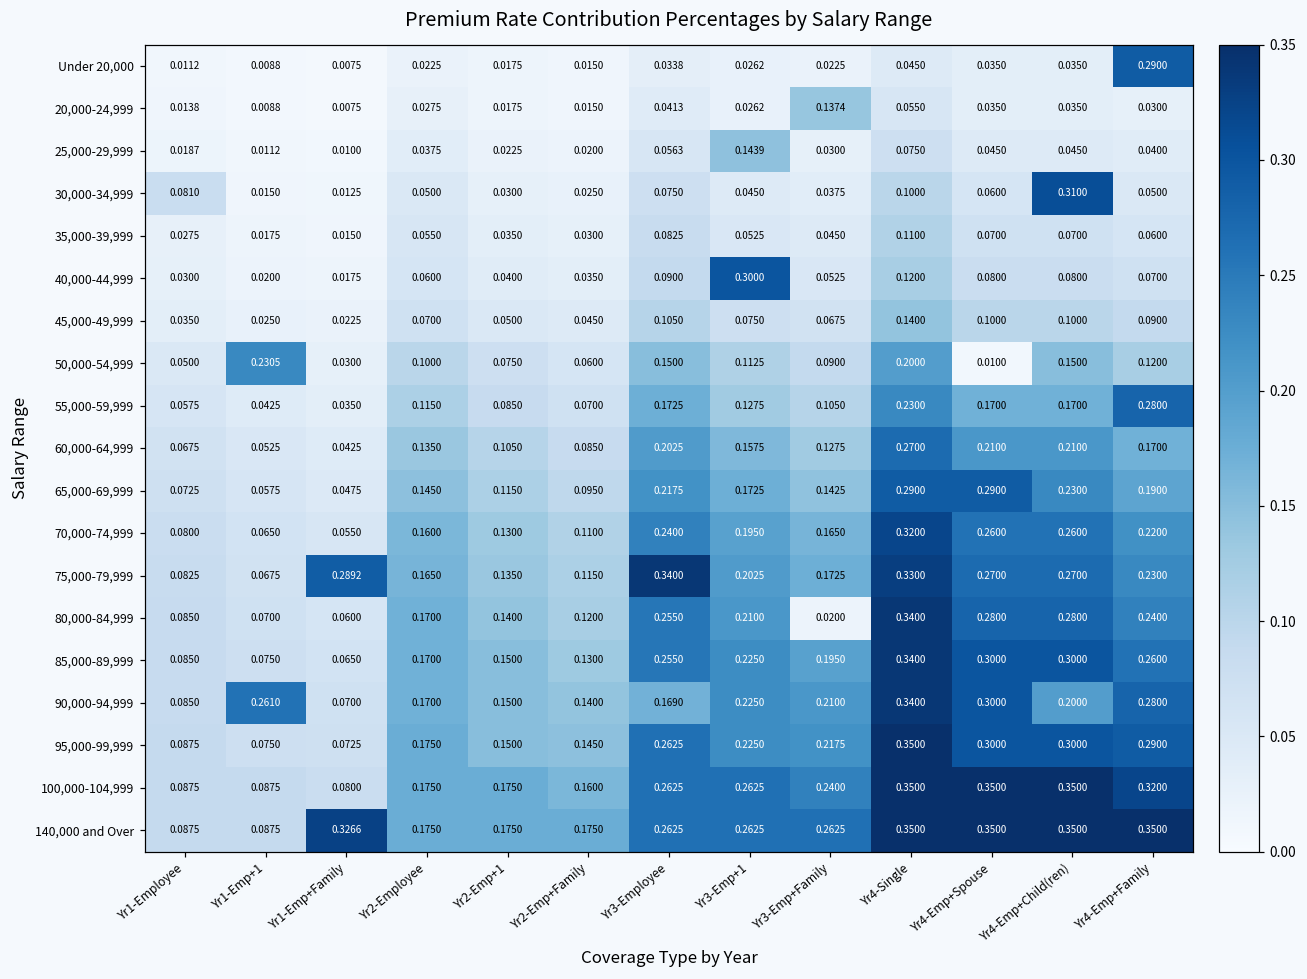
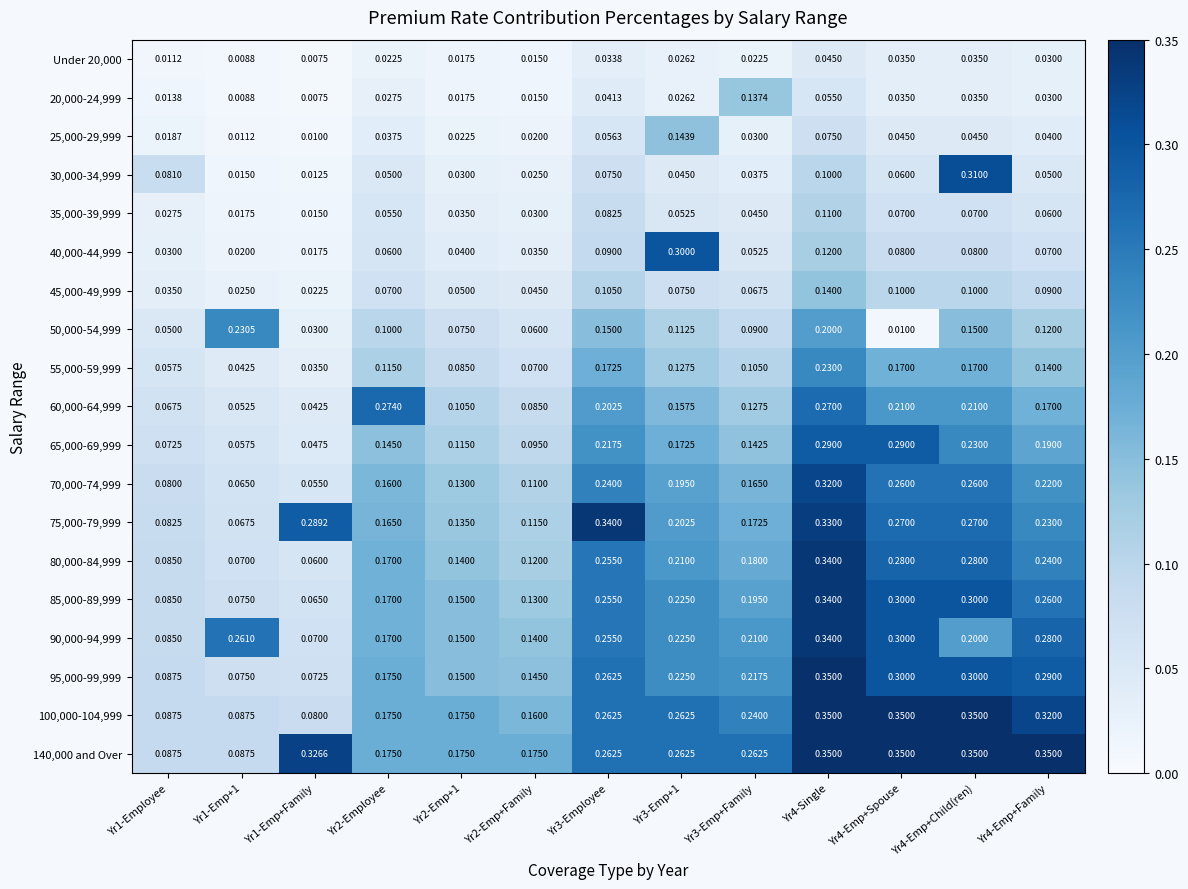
Under 20,000, Yr4-Emp+Family: 0.2900 -> 0.0300
55,000-59,999, Yr4-Emp+Family: 0.2800 -> 0.1400
60,000-64,999, Yr2-Employee: 0.1350 -> 0.2740
80,000-84,999, Yr3-Emp+Family: 0.0200 -> 0.1800
90,000-94,999, Yr3-Employee: 0.1690 -> 0.2550
